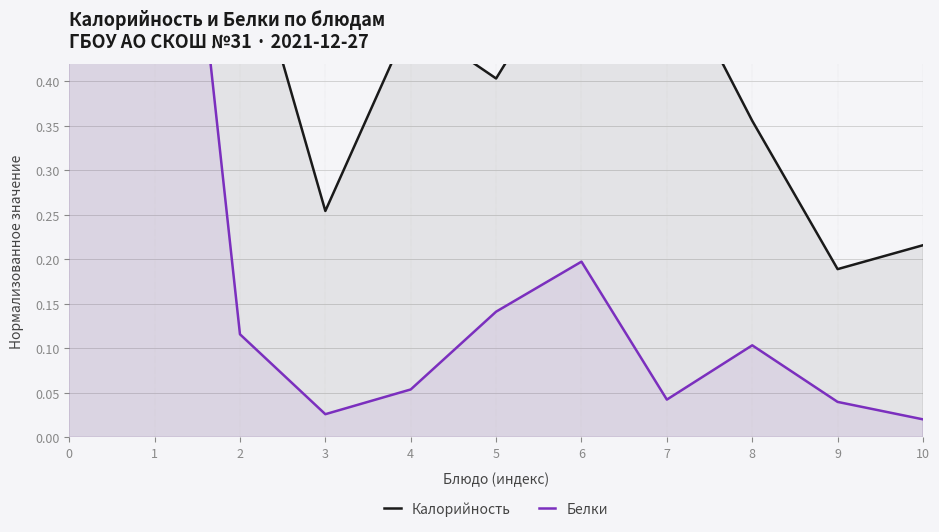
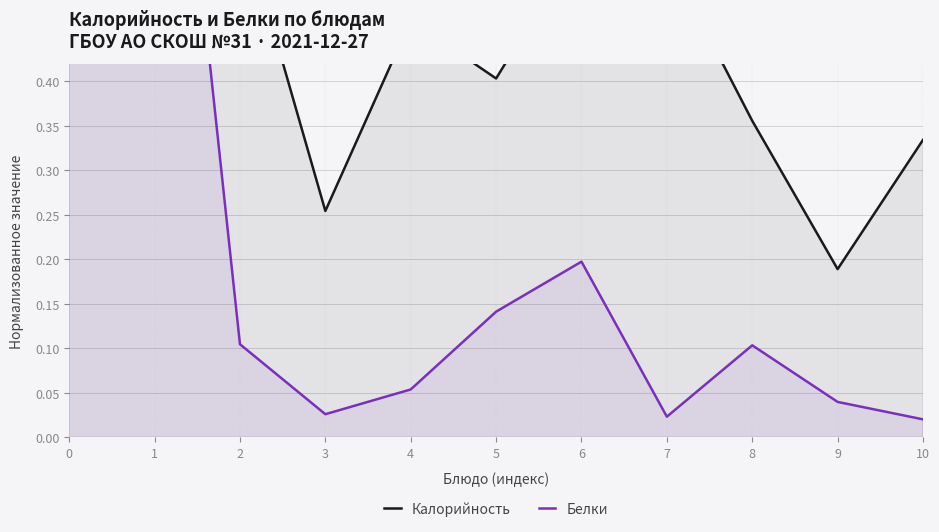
Белки, 2: 0.12 -> 0.10
Белки, 7: 0.04 -> 0.02
Калорийность, 10: 0.22 -> 0.33
